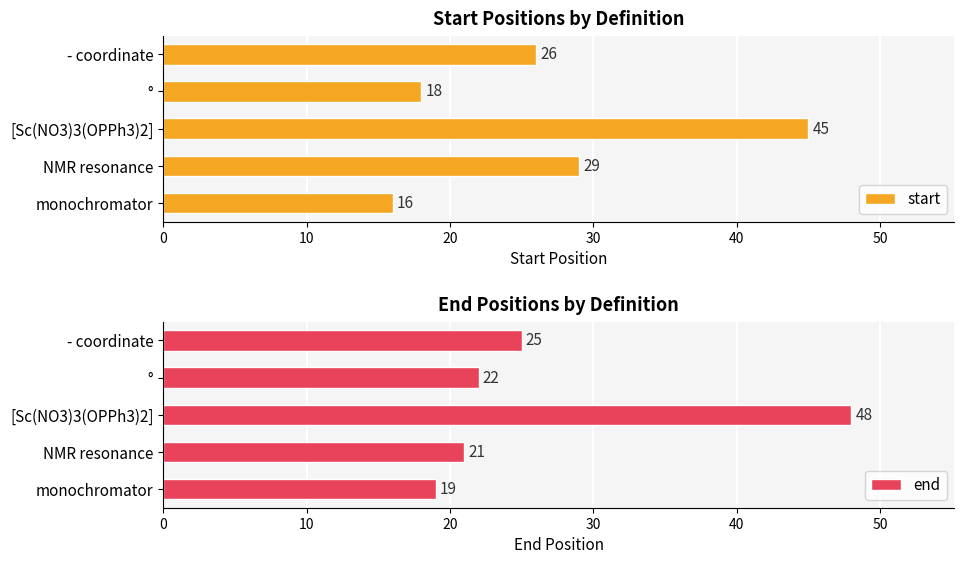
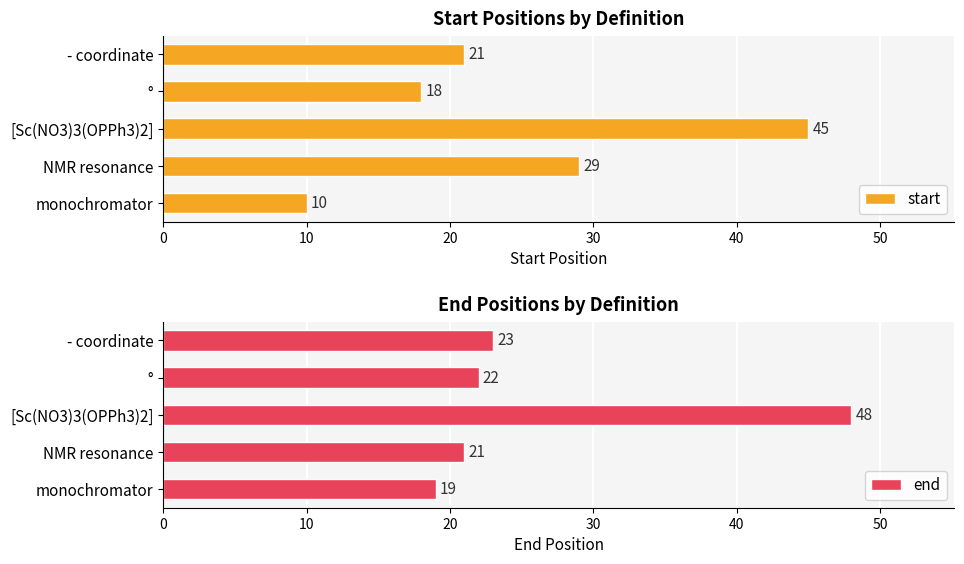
Start Positions by Definition, - coordinate: 26 -> 21
Start Positions by Definition, monochromator: 16 -> 10
End Positions by Definition, - coordinate: 25 -> 23
